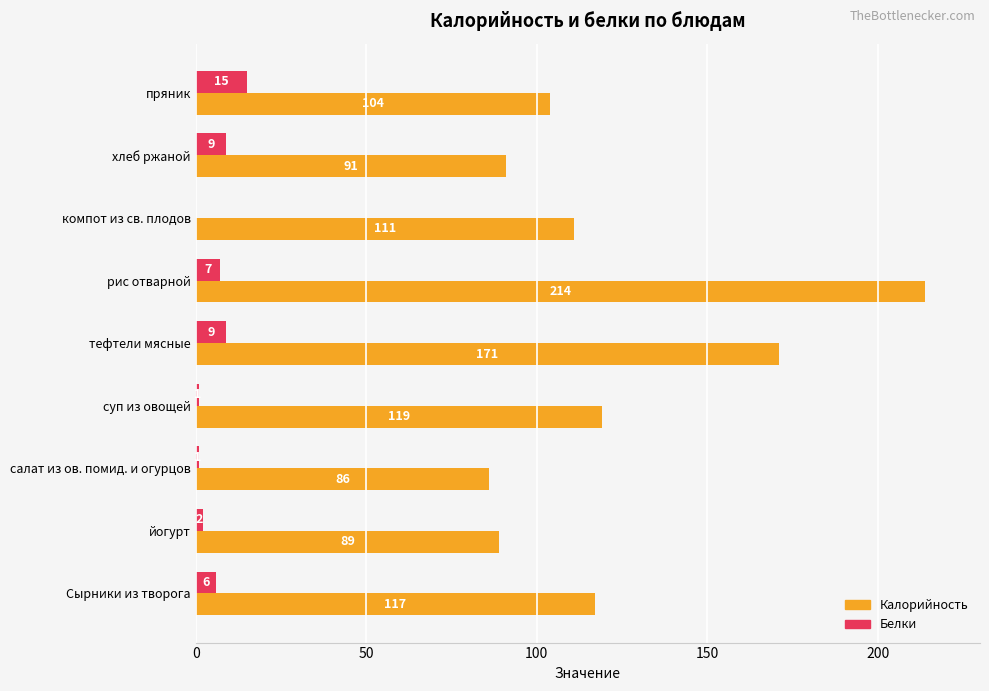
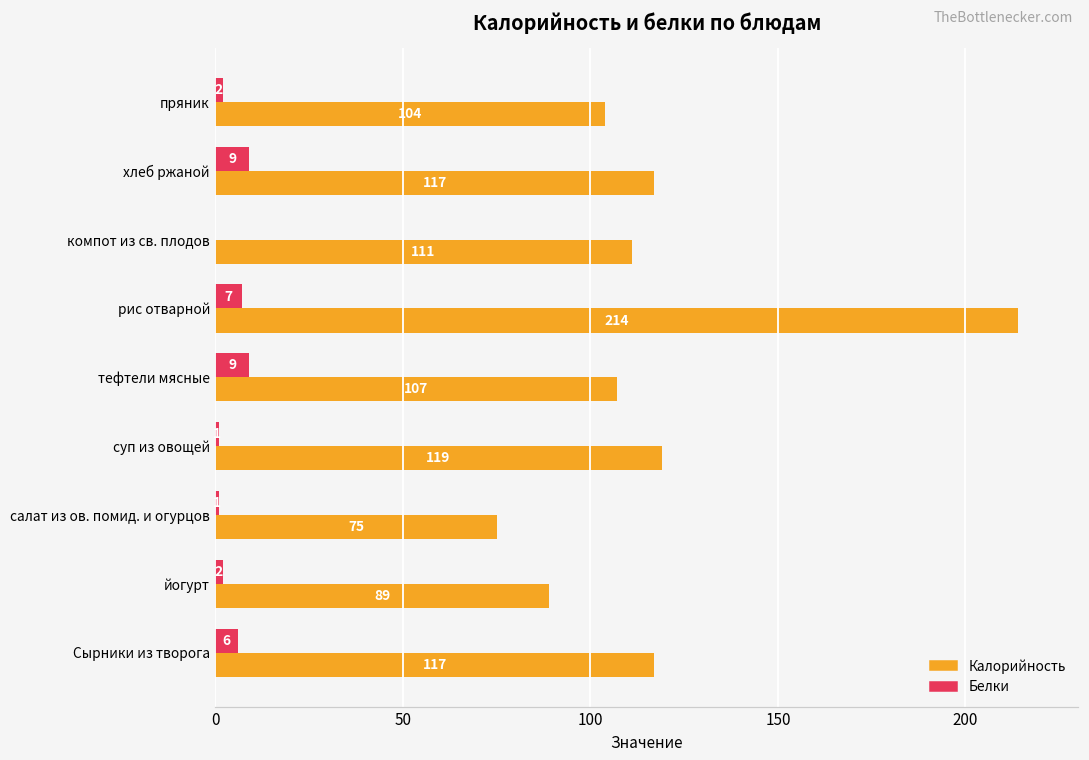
Белки, пряник: 15 -> 2
Калорийность, хлеб ржаной: 91 -> 117
Калорийность, тефтели мясные: 171 -> 107
Калорийность, салат из ов. помид. и огурцов: 86 -> 75
